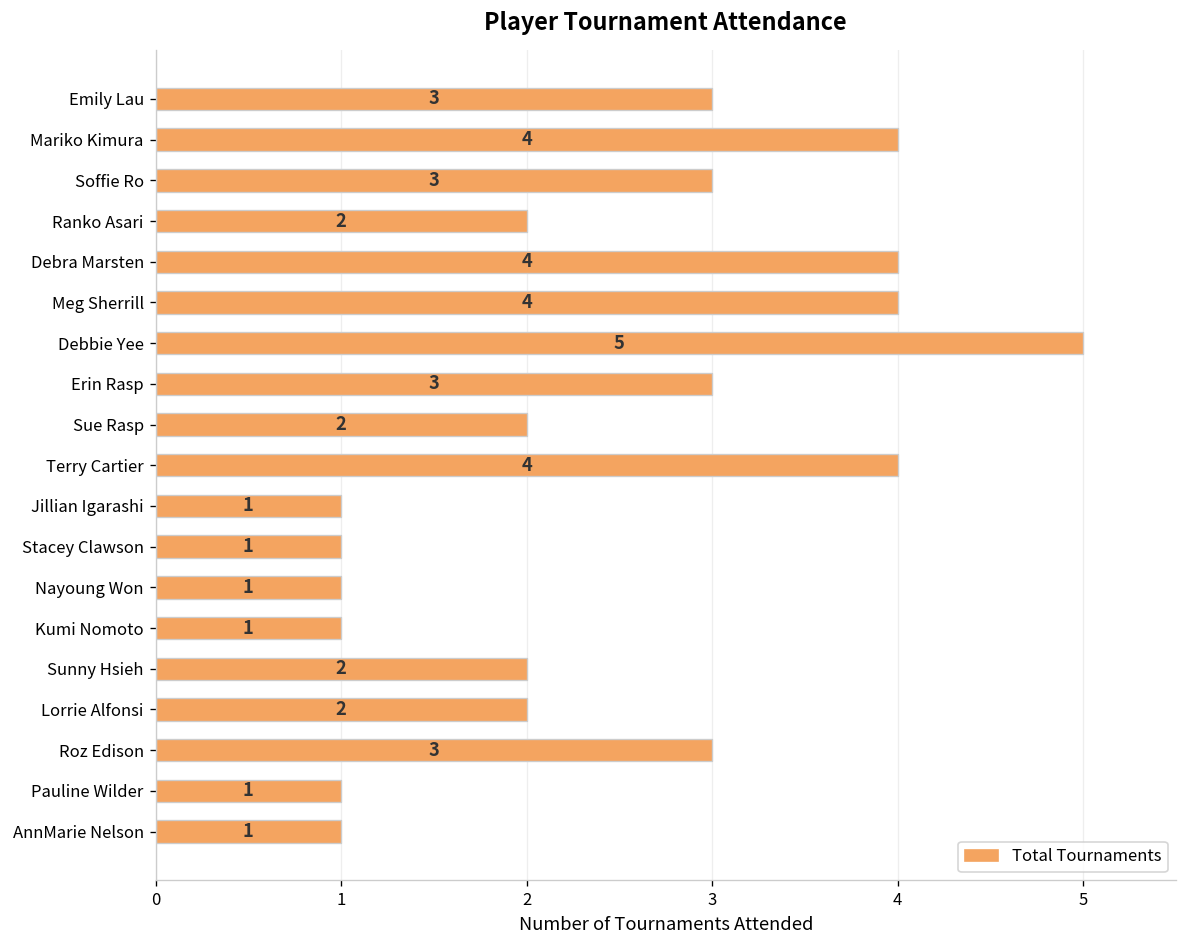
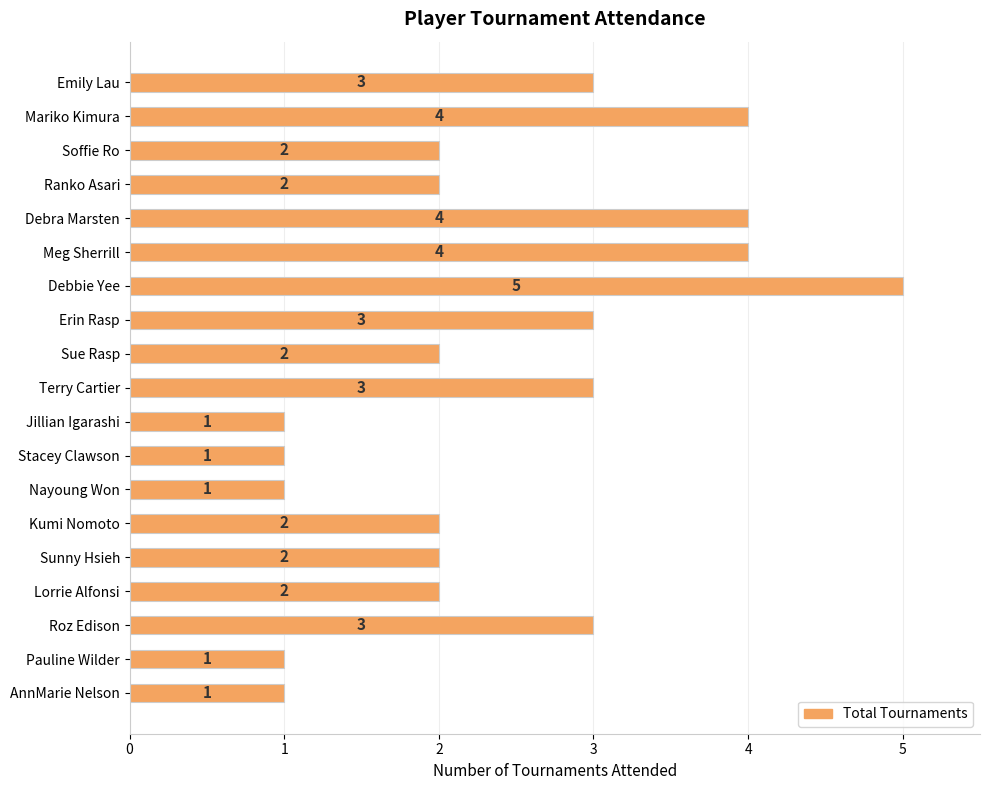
Soffie Ro: 3 -> 2
Terry Cartier: 4 -> 3
Kumi Nomoto: 1 -> 2
